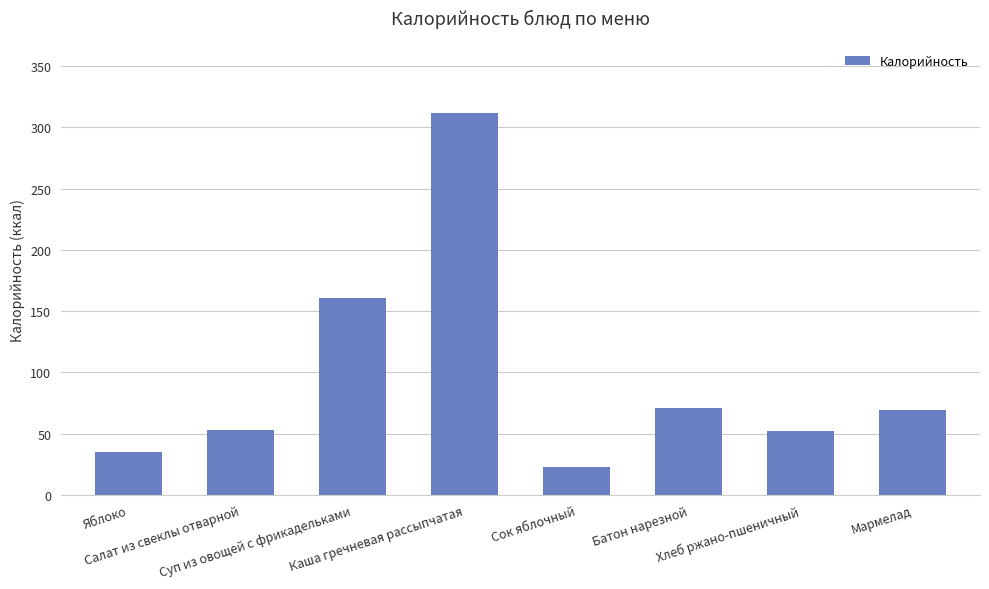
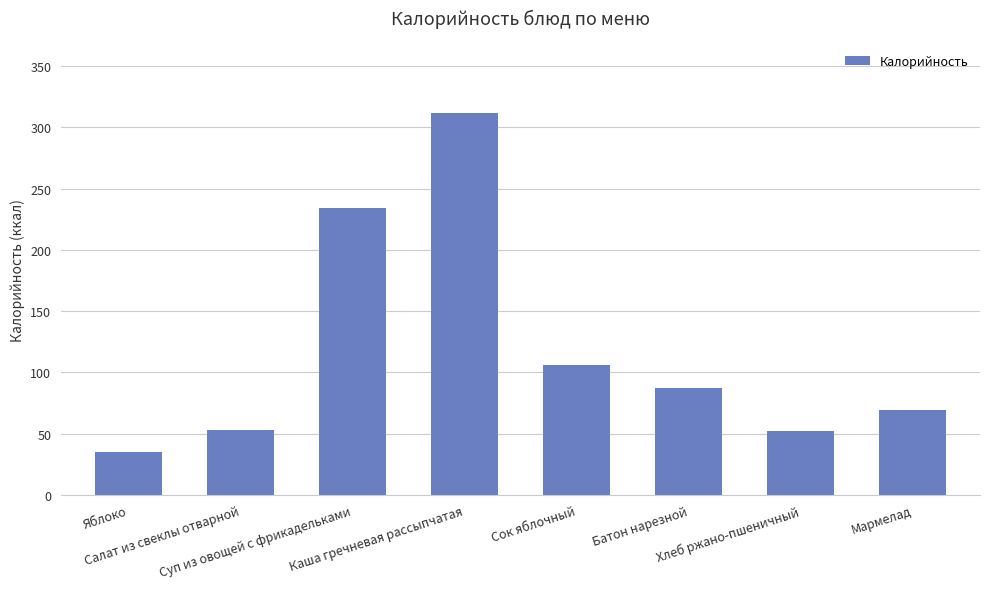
Суп из овощей с фрикадельками: 161 -> 234
Сок яблочный: 23 -> 106
Батон нарезной: 71 -> 87
